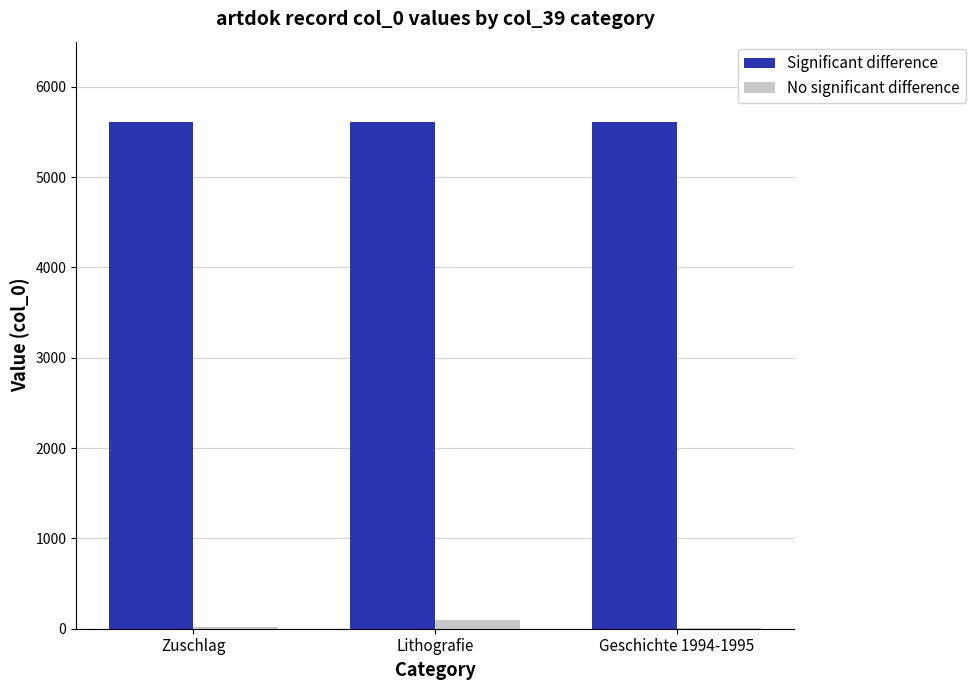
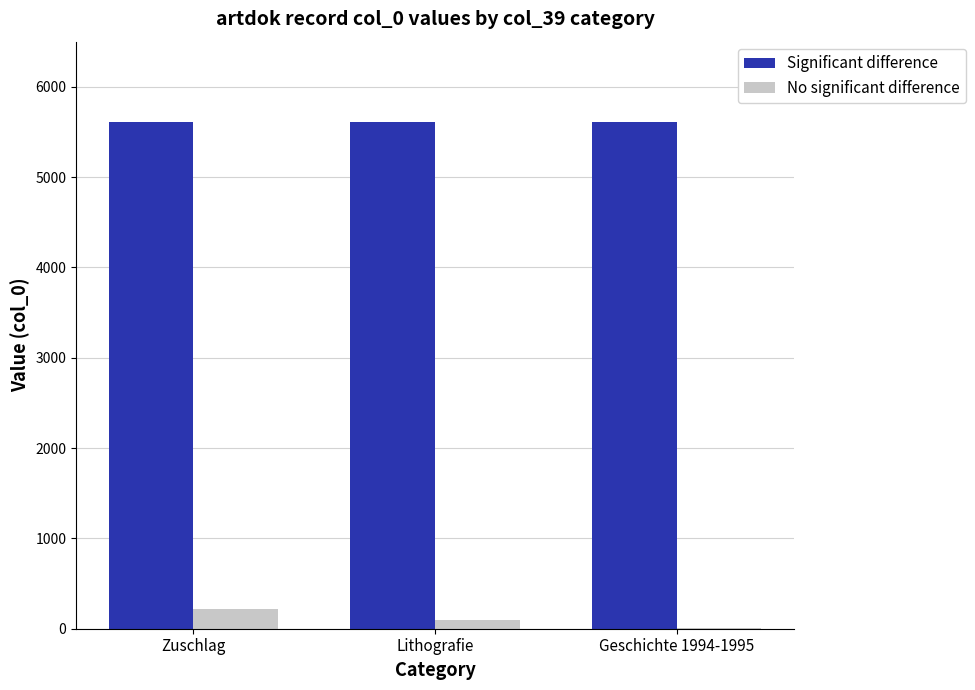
No significant difference, Zuschlag: 0 -> 200
